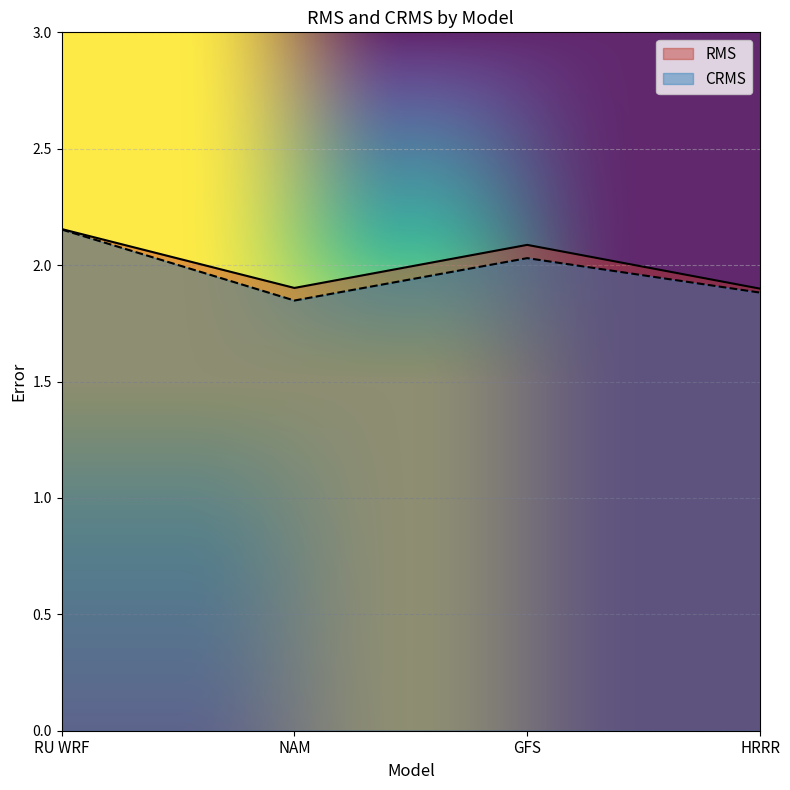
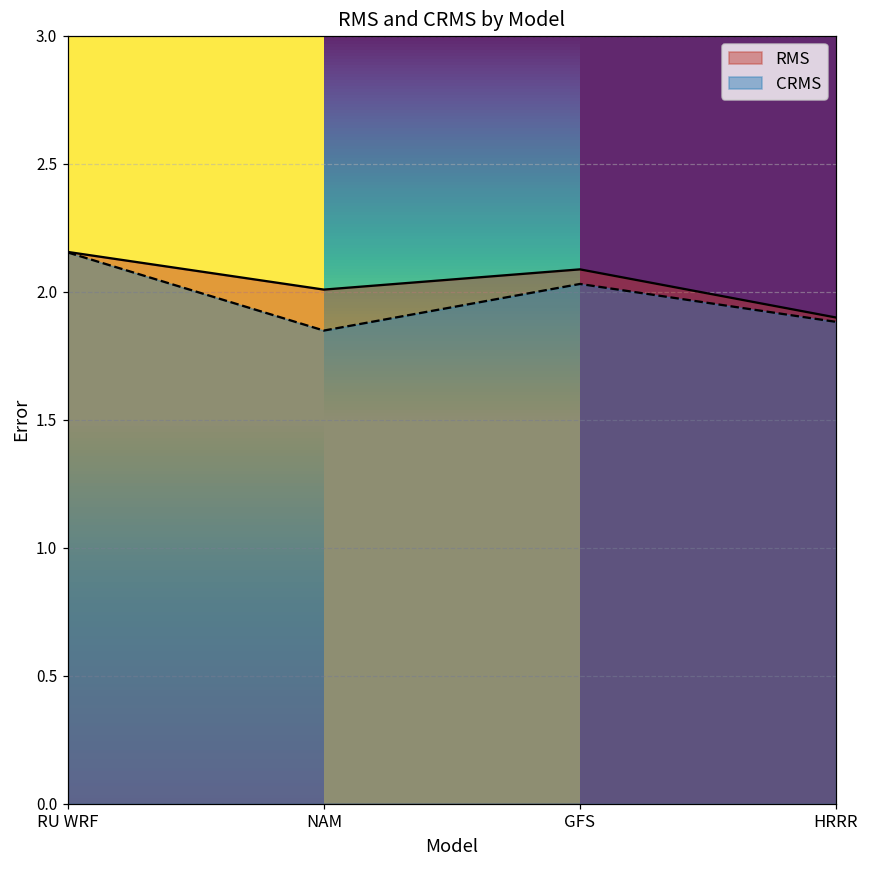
RMS, NAM: 1.90 -> 2.01
